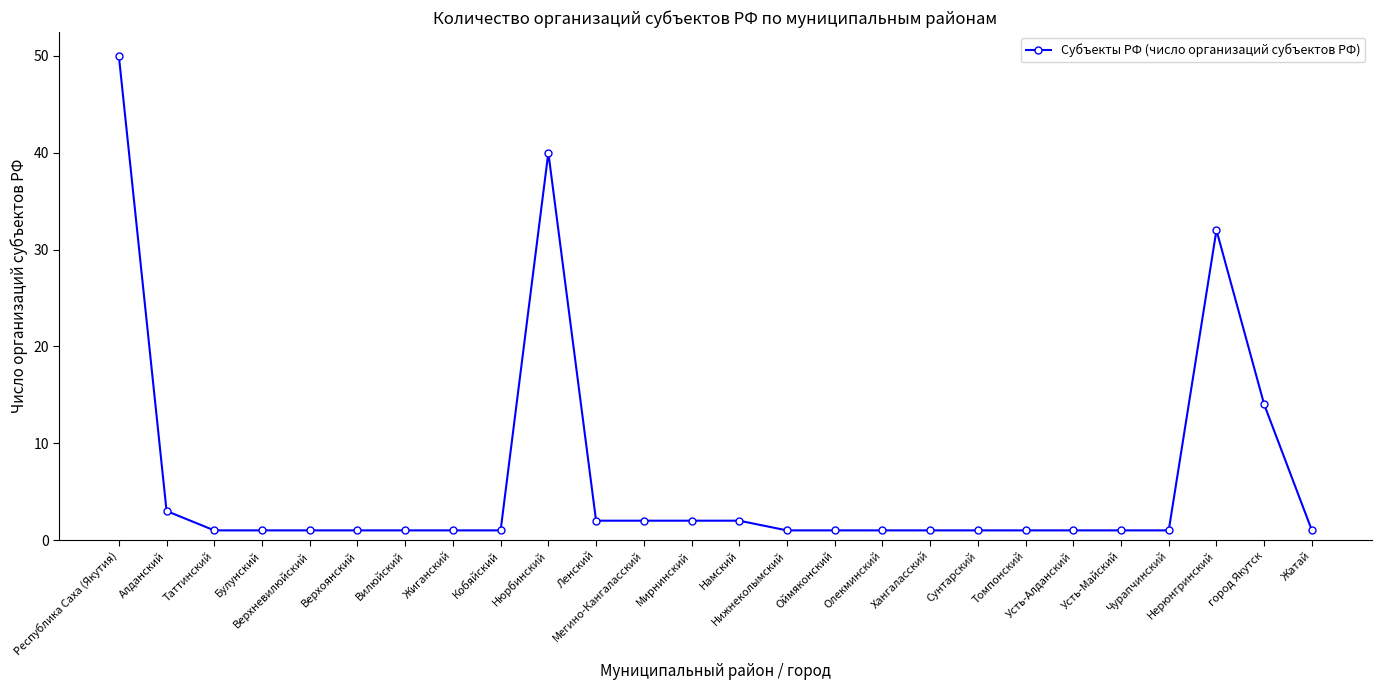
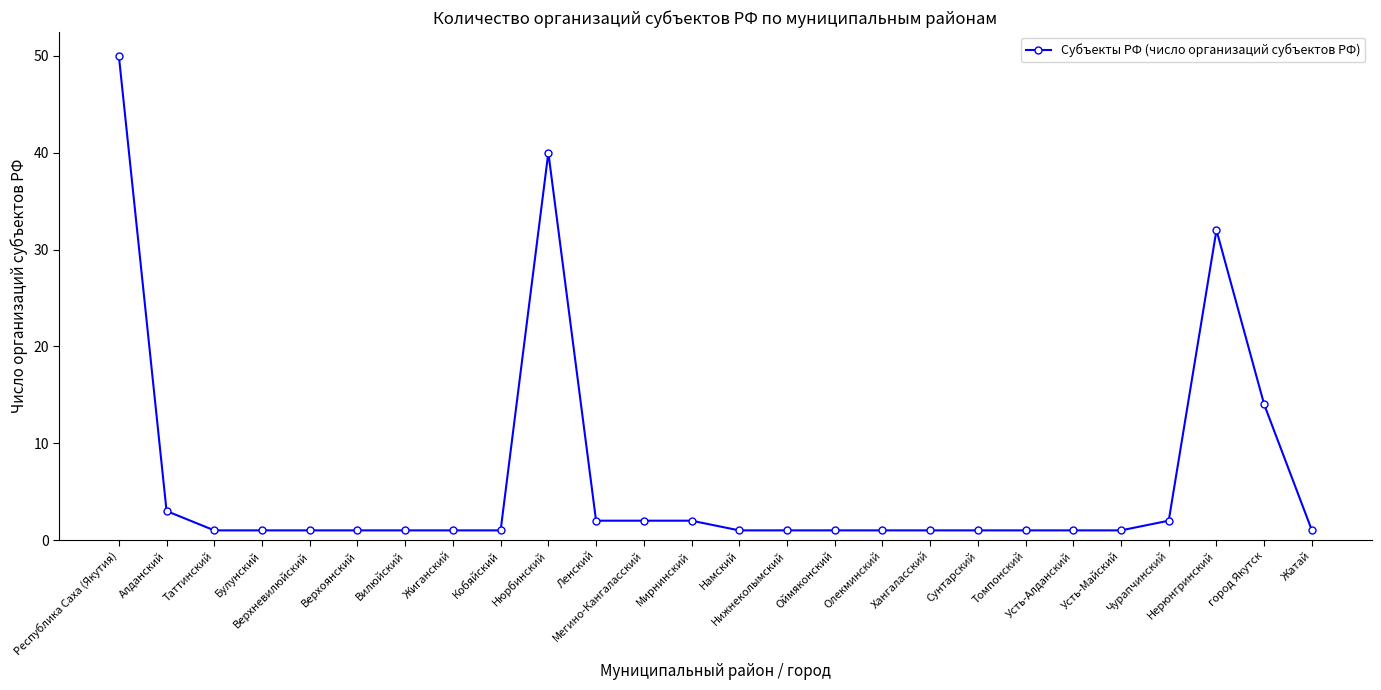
Намский: 2 -> 1
Чурапчинский: 1 -> 2
